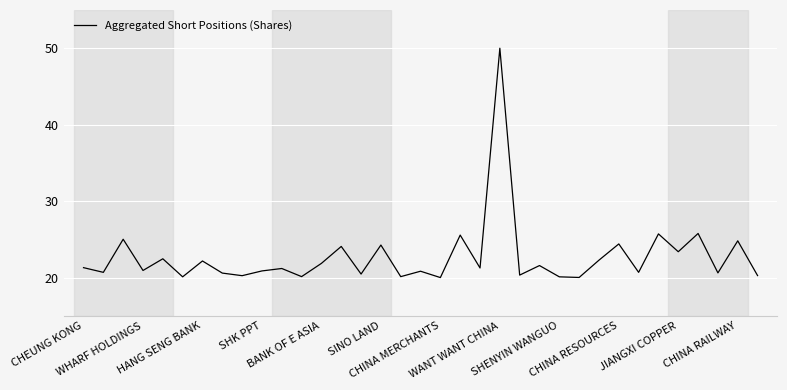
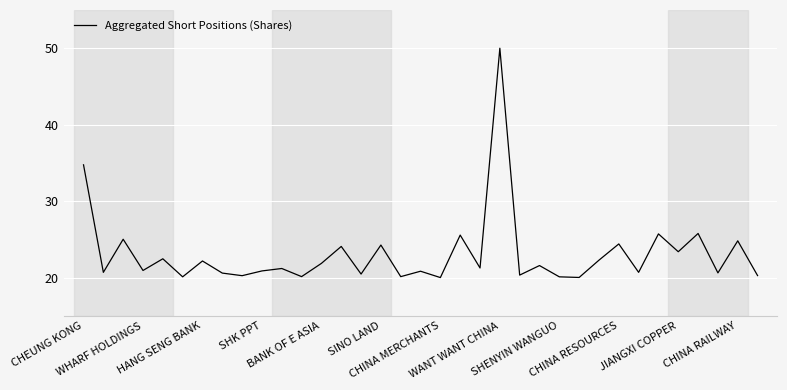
CHEUNG KONG: 21 -> 35
